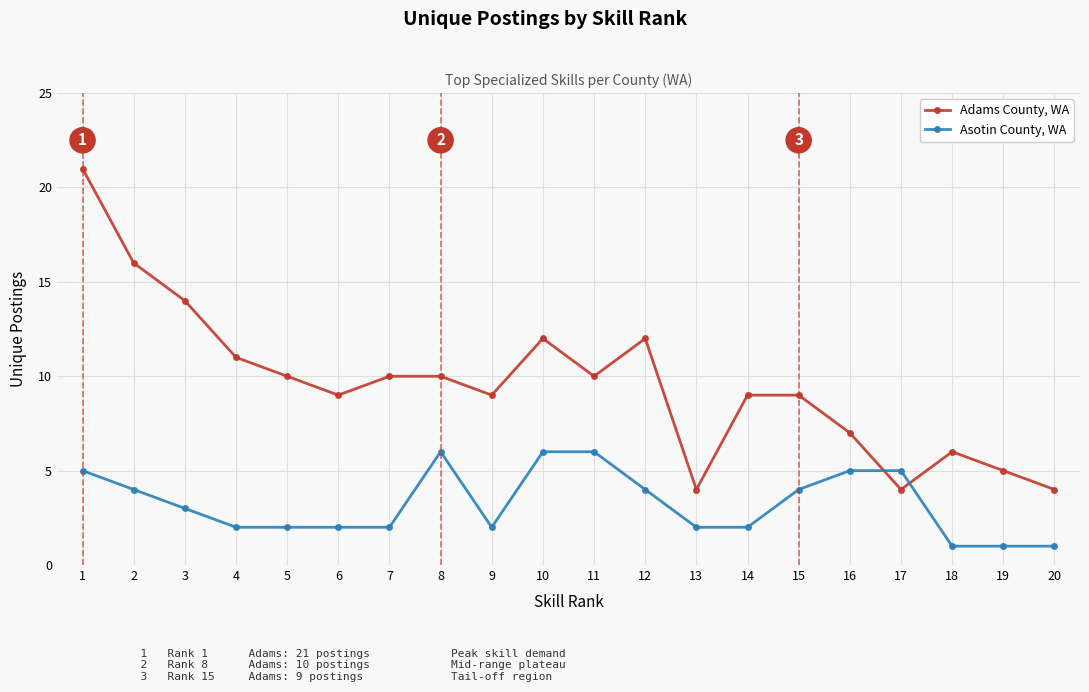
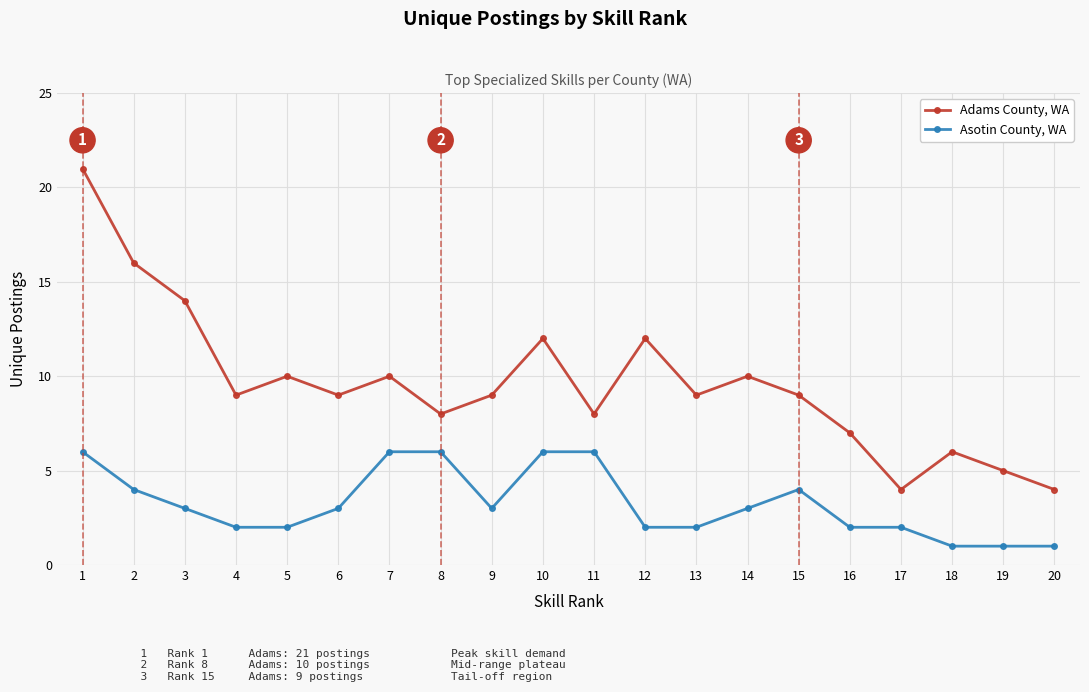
Asotin County, WA, 1: 5 -> 6
Adams County, WA, 4: 11 -> 9
Asotin County, WA, 6: 2 -> 3
Asotin County, WA, 7: 2 -> 6
Adams County, WA, 8: 10 -> 8
Asotin County, WA, 9: 2 -> 3
Adams County, WA, 11: 10 -> 8
Asotin County, WA, 12: 4 -> 2
Adams County, WA, 13: 4 -> 9
Adams County, WA, 14: 9 -> 10
Asotin County, WA, 14: 2 -> 3
Asotin County, WA, 16: 5 -> 2
Asotin County, WA, 17: 5 -> 2
